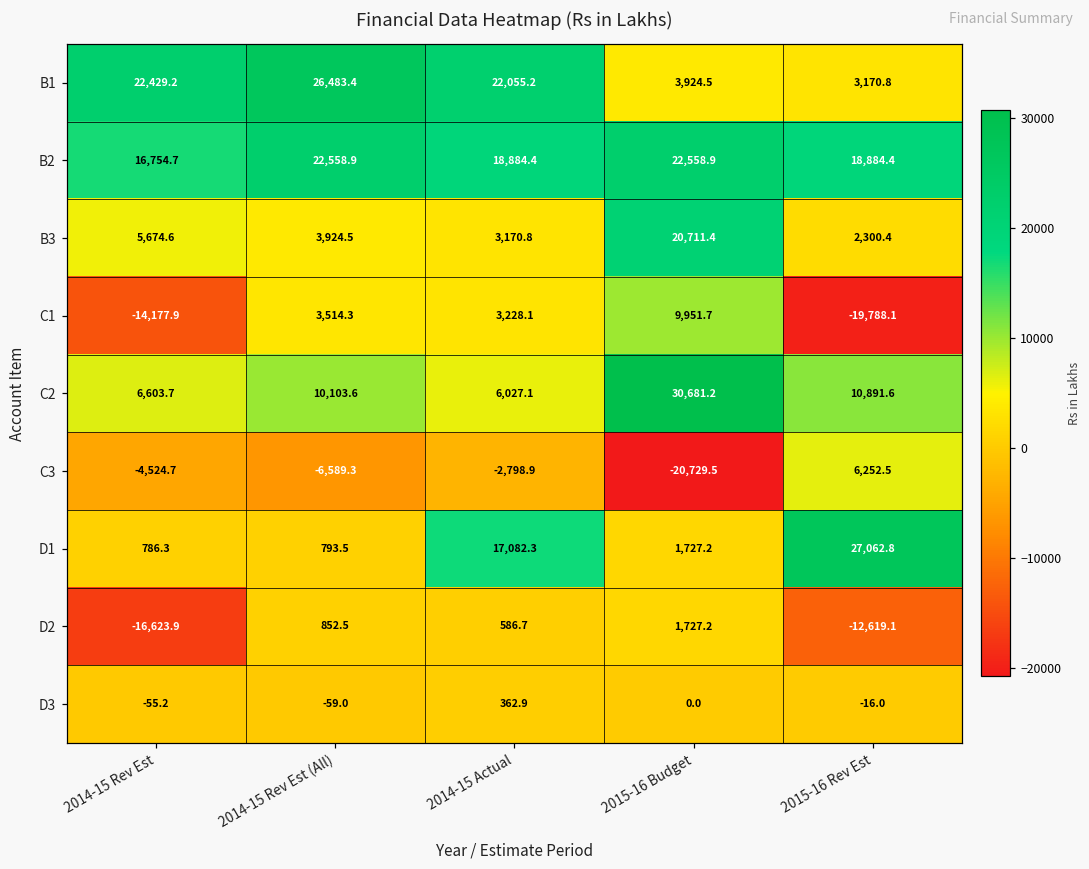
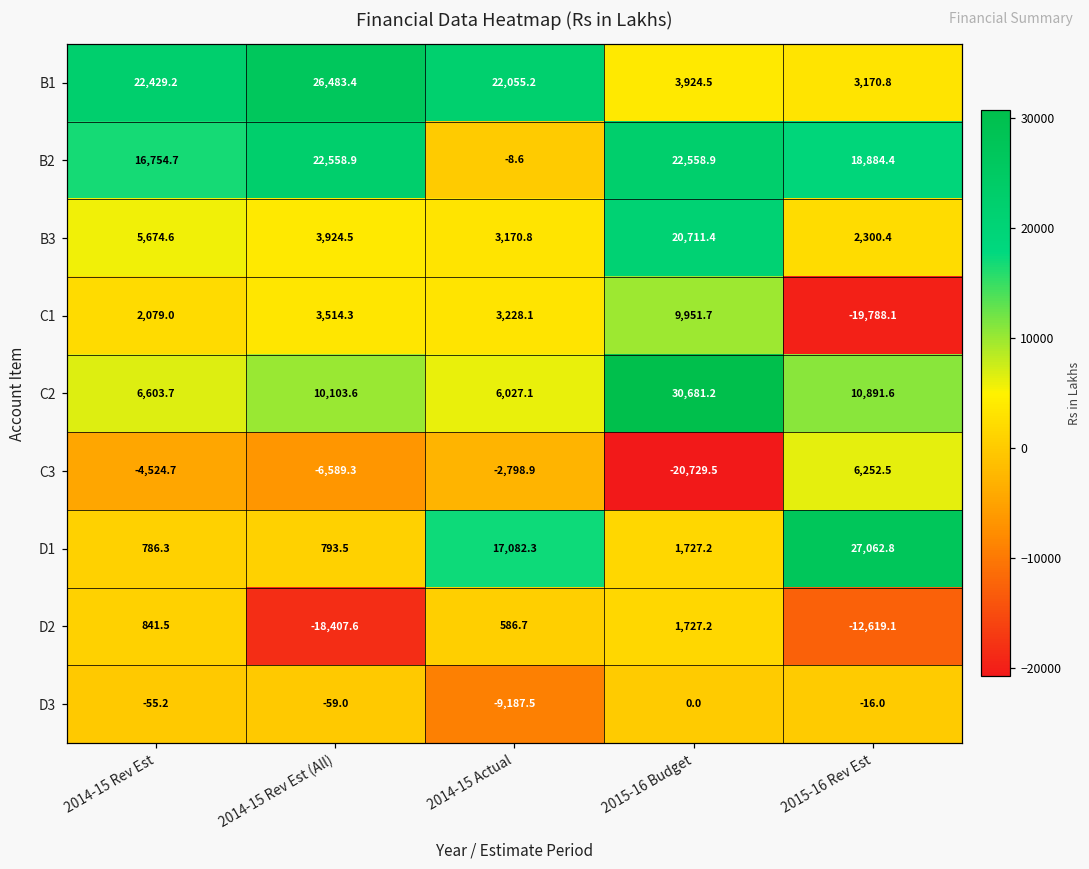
B2, 2014-15 Actual: 18,884.4 -> -8.6
C1, 2014-15 Rev Est: -14,177.9 -> 2,079.0
D2, 2014-15 Rev Est: -16,623.9 -> 841.5
D2, 2014-15 Rev Est (All): 852.5 -> -18,407.6
D3, 2014-15 Actual: 362.9 -> -9,187.5
